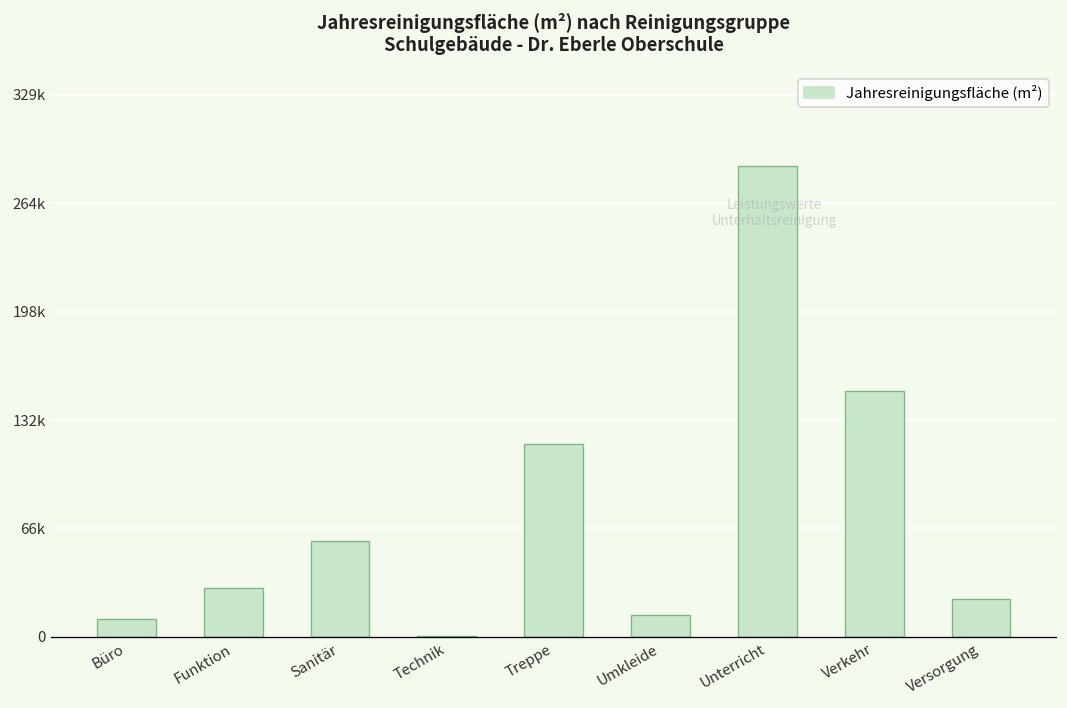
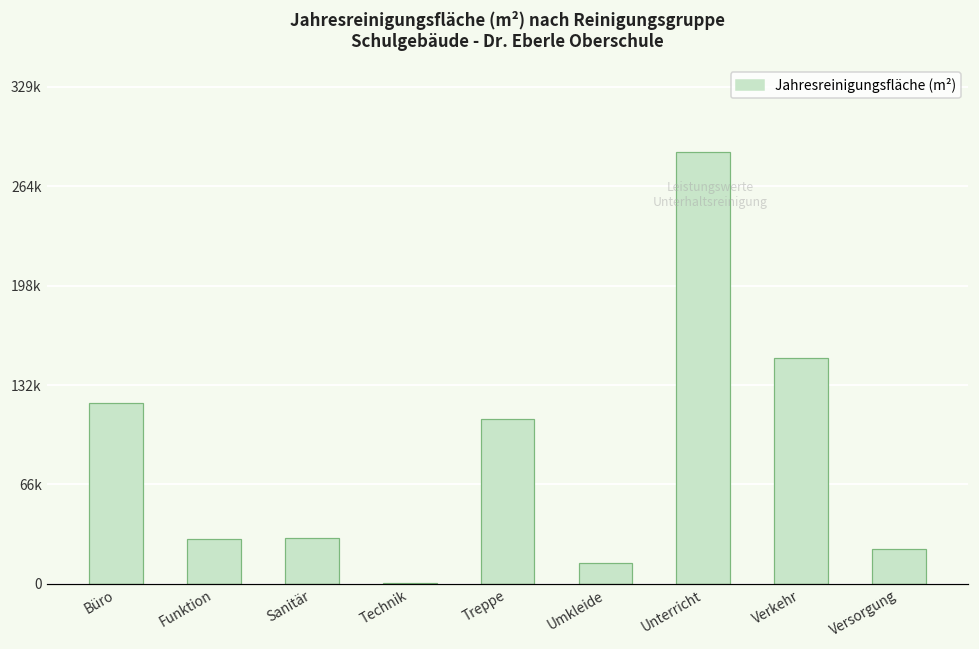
Büro: 11000 -> 120000
Sanitär: 59000 -> 30000
Treppe: 117000 -> 109000
